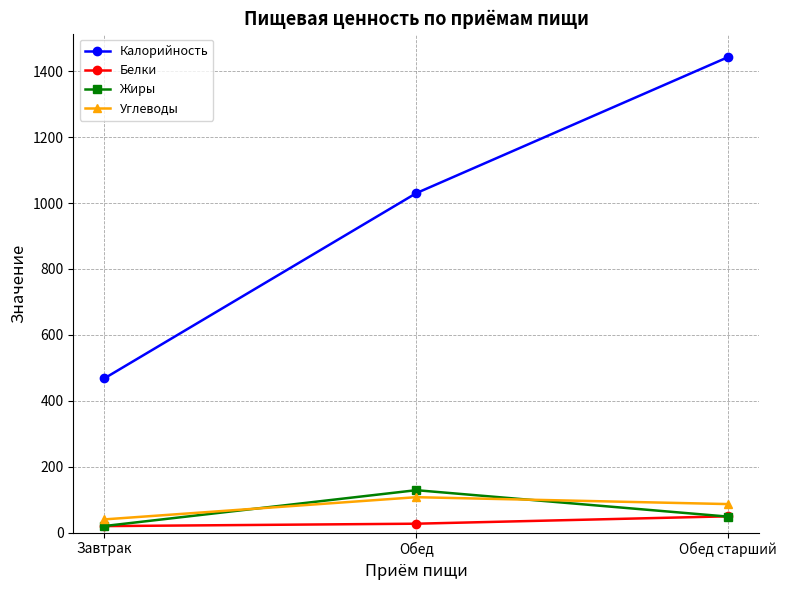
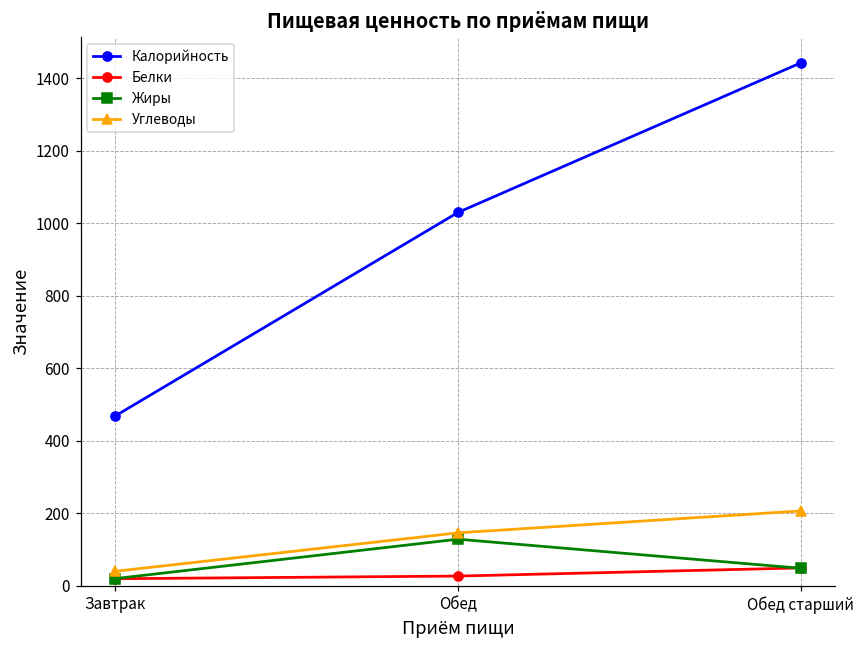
Углеводы, Обед: 110 -> 150
Углеводы, Обед старший: 90 -> 210
